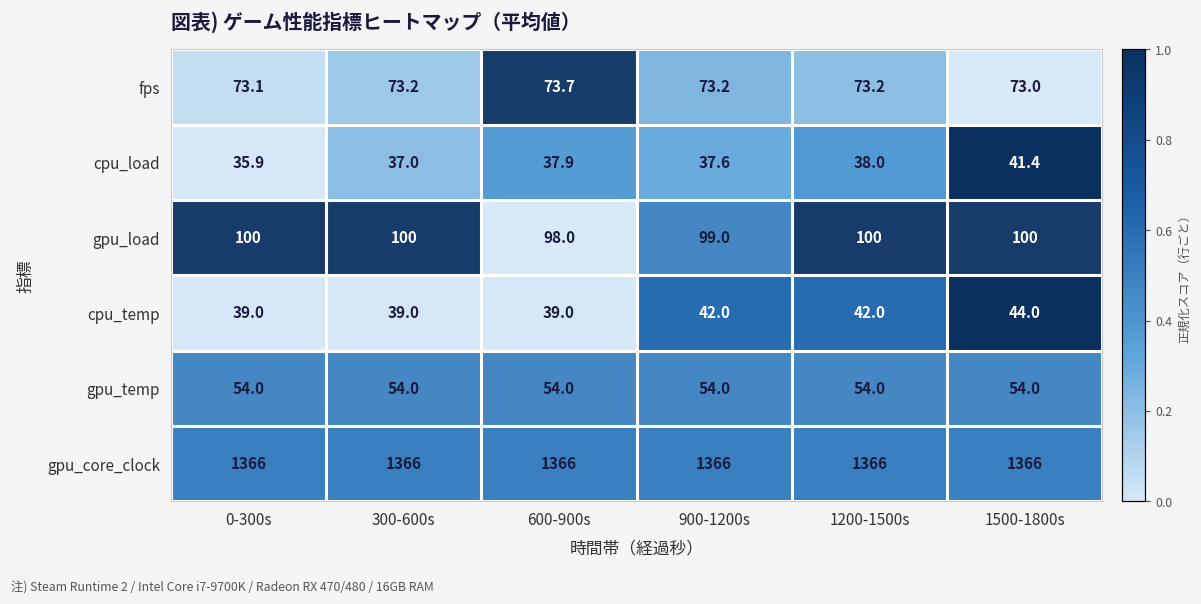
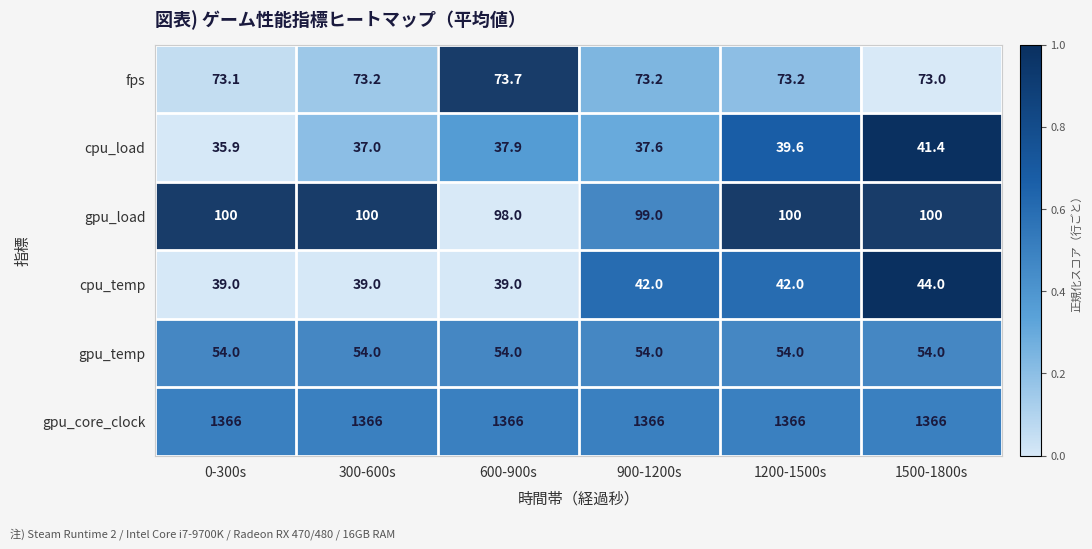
cpu_load, 1200-1500s: 38.0 -> 39.6
